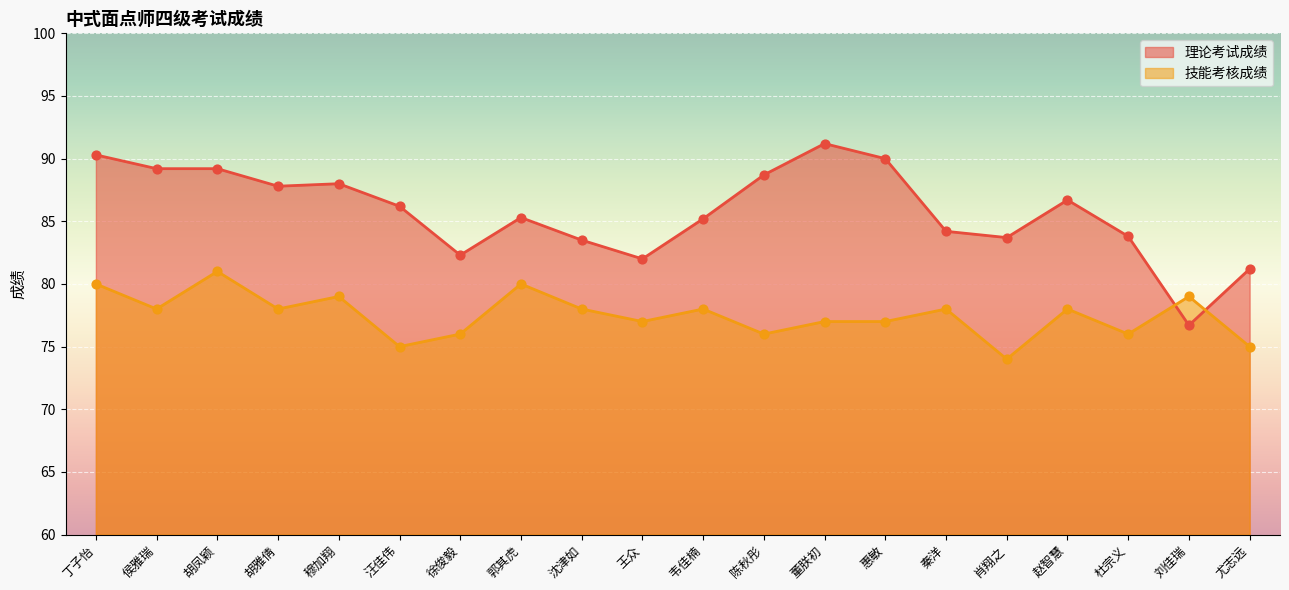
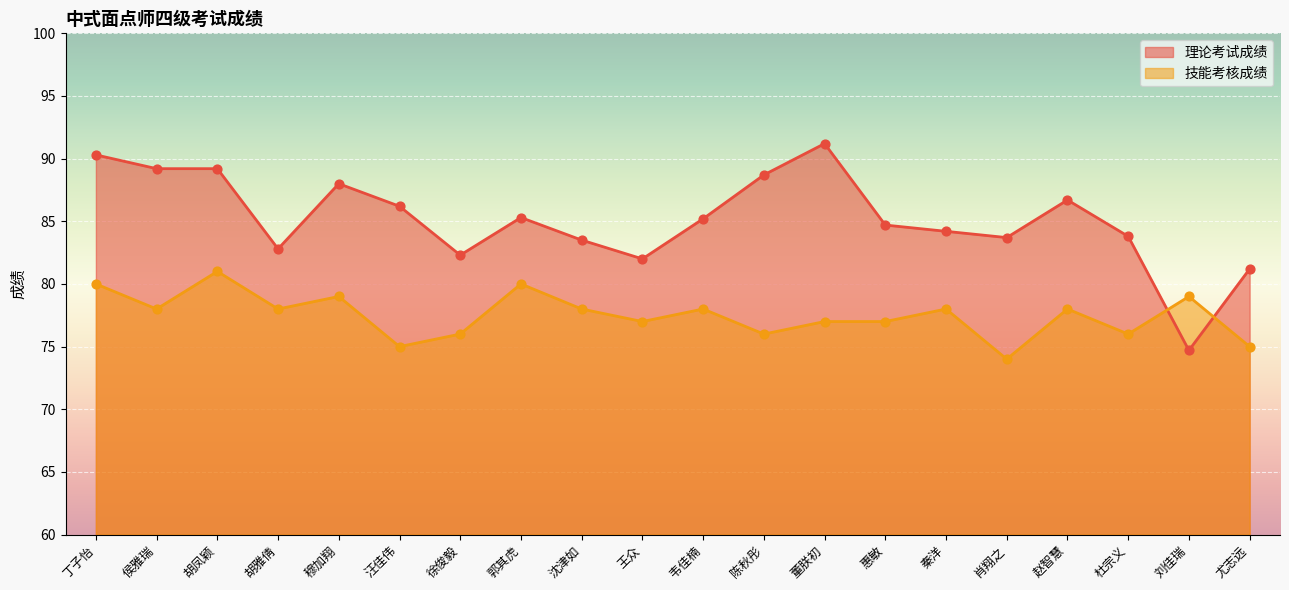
理论考试成绩, 胡雅倩: 87.8 -> 82.8
理论考试成绩, 惠敏: 90.0 -> 84.7
理论考试成绩, 刘佳瑞: 76.7 -> 74.7
